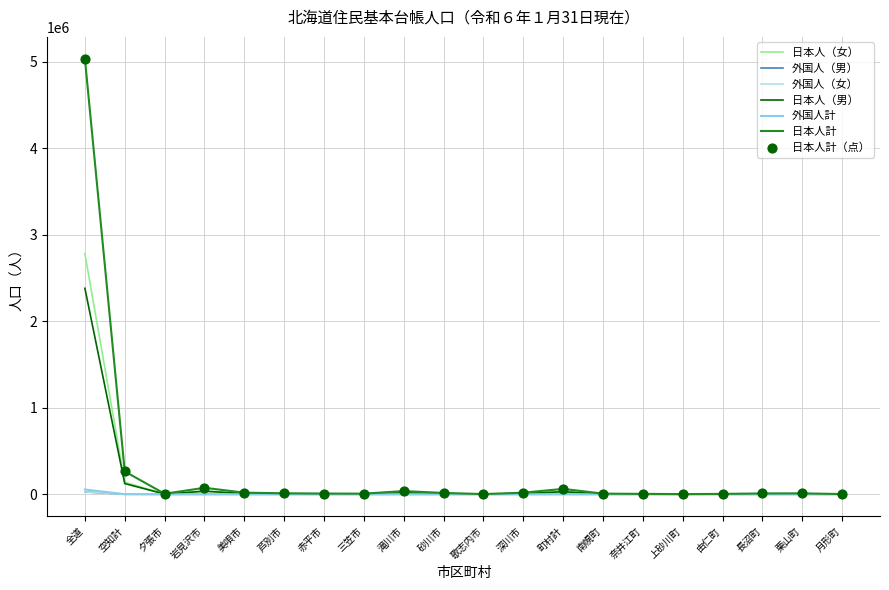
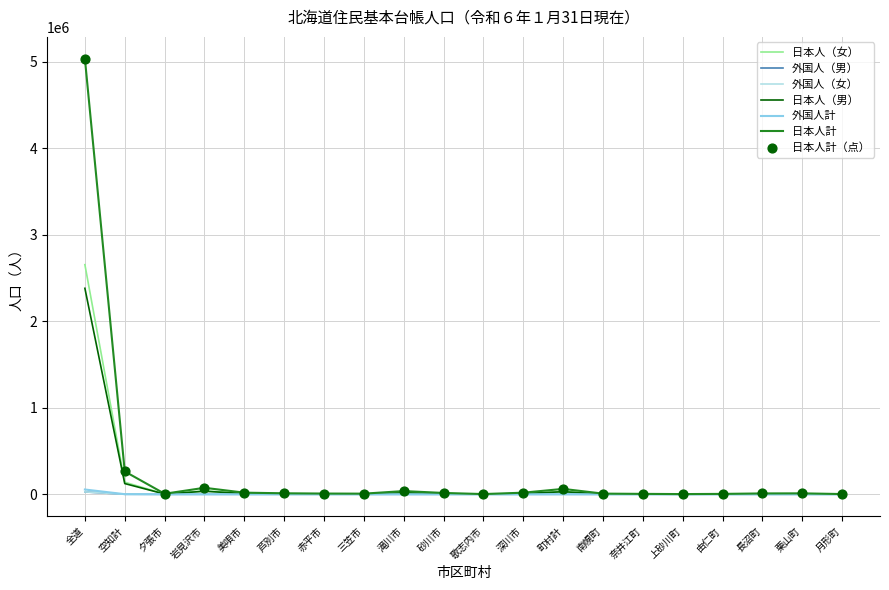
日本人（女）, 全道: 2800000 -> 2700000
